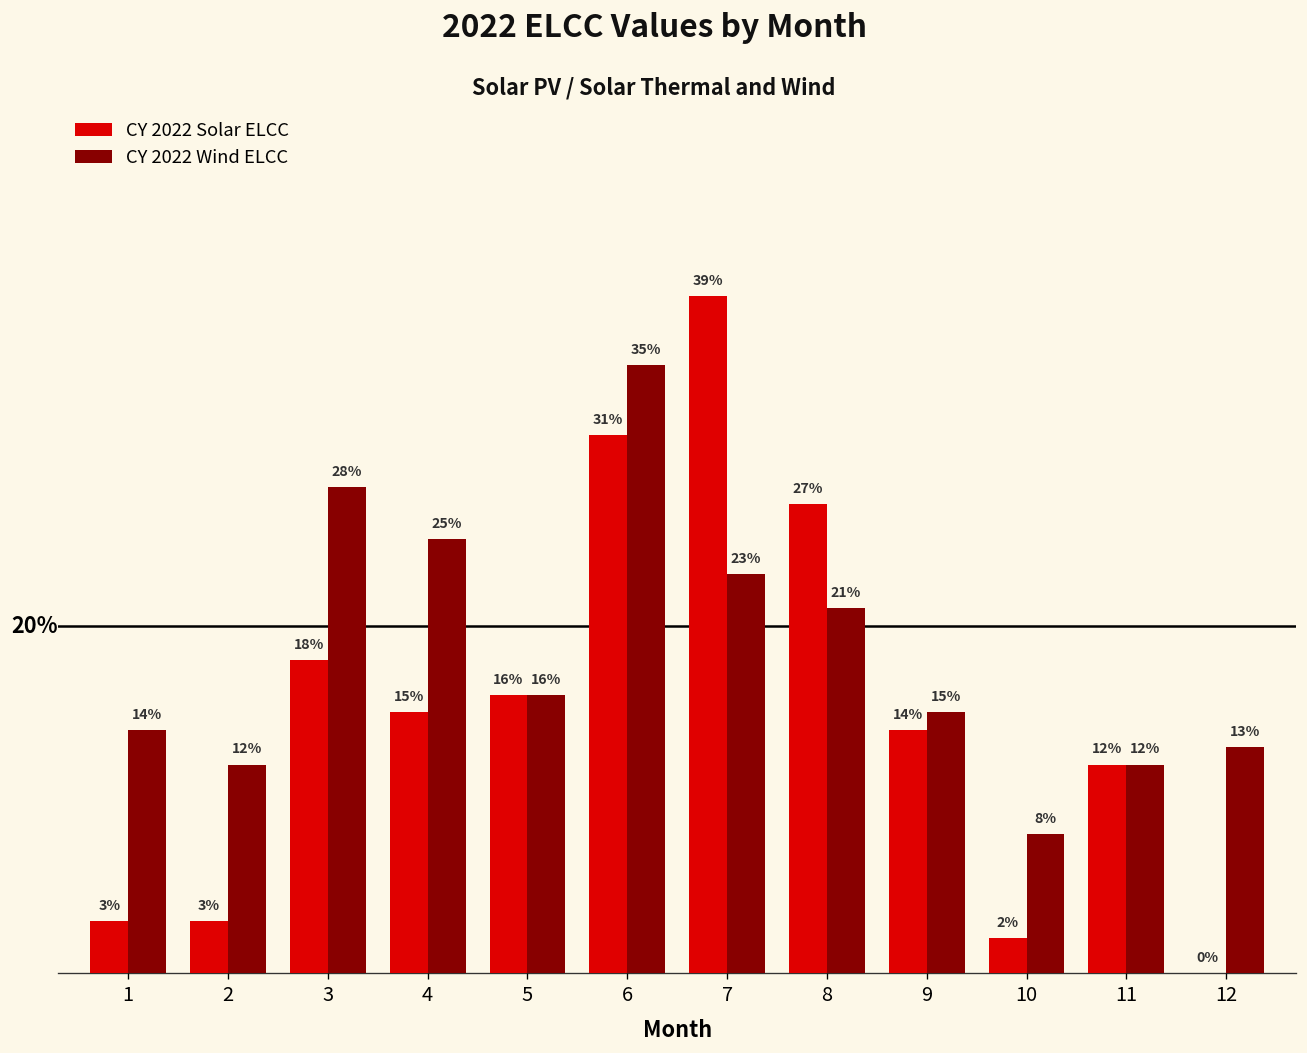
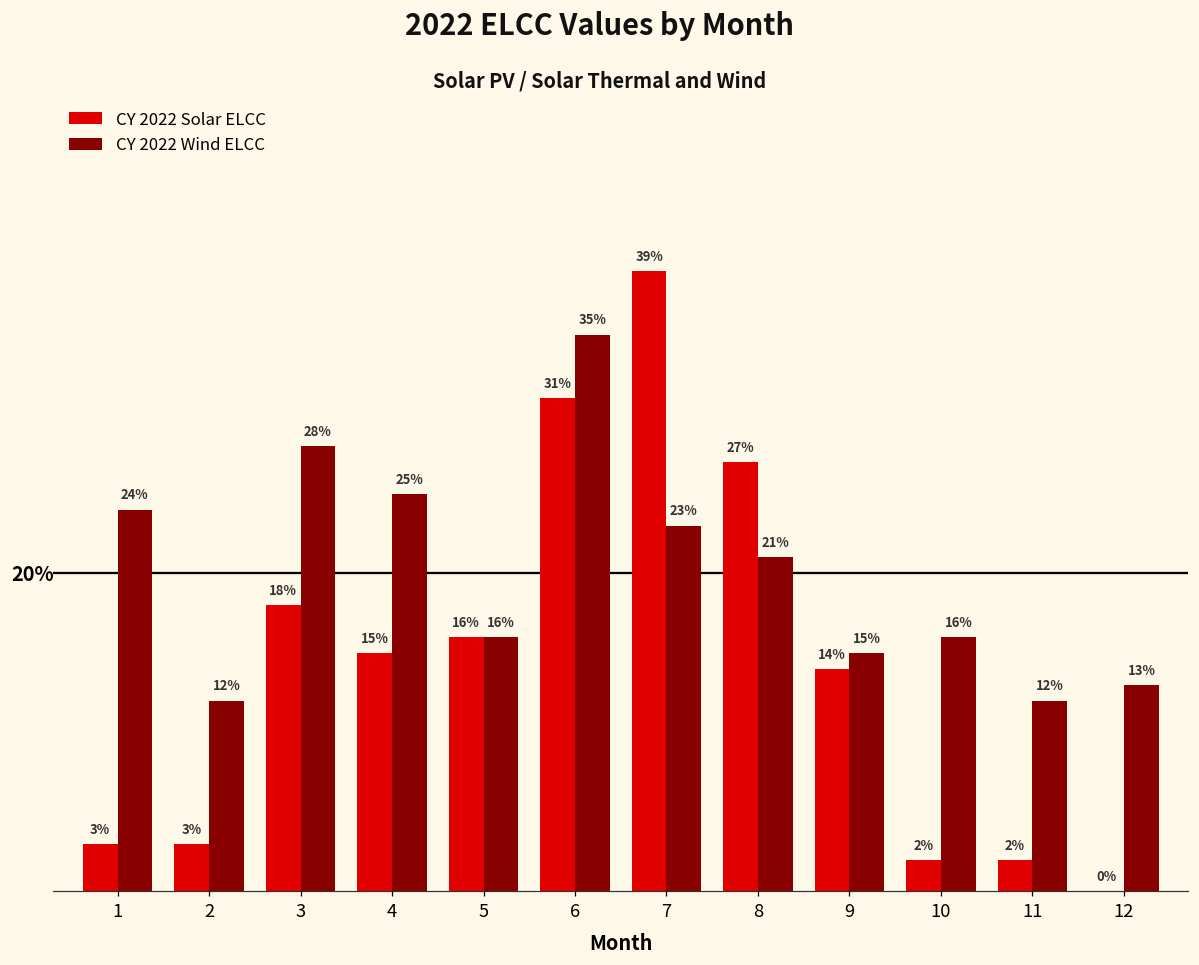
CY 2022 Wind ELCC, 1: 14% -> 24%
CY 2022 Wind ELCC, 10: 8% -> 16%
CY 2022 Solar ELCC, 11: 12% -> 2%
